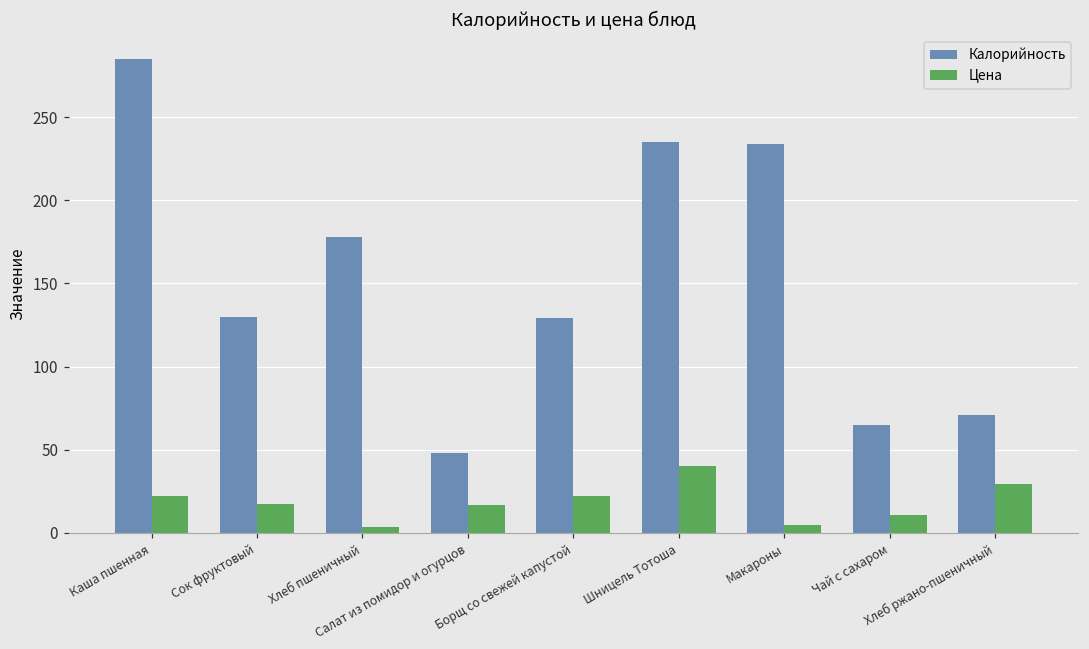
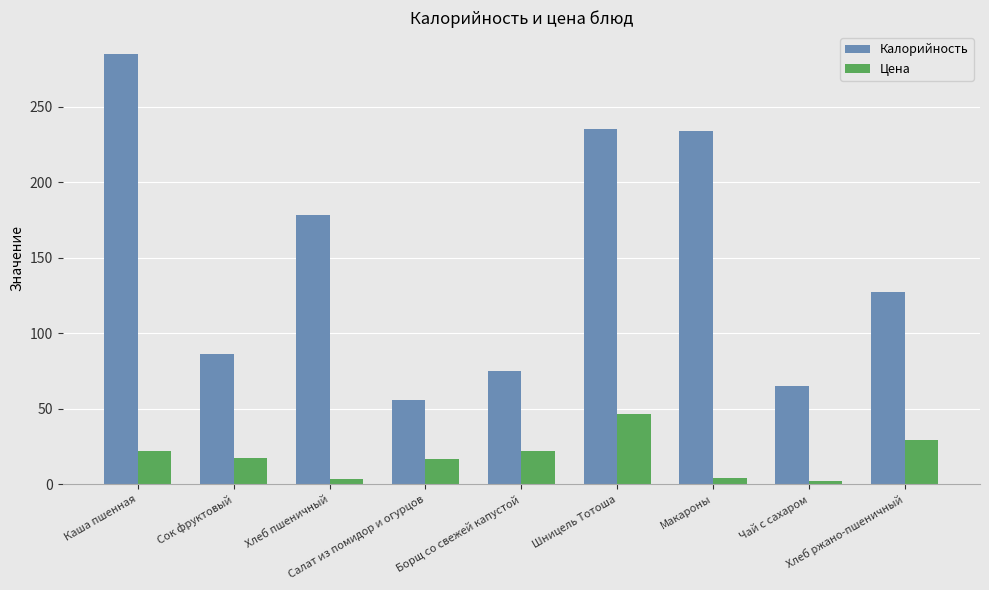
Калорийность, Сок фруктовый: 130 -> 86
Калорийность, Салат из помидор и огурцов: 48 -> 56
Калорийность, Борщ со свежей капустой: 129 -> 75
Цена, Шницель Тотоша: 40 -> 47
Цена, Чай с сахаром: 11 -> 2
Калорийность, Хлеб ржано-пшеничный: 71 -> 127
